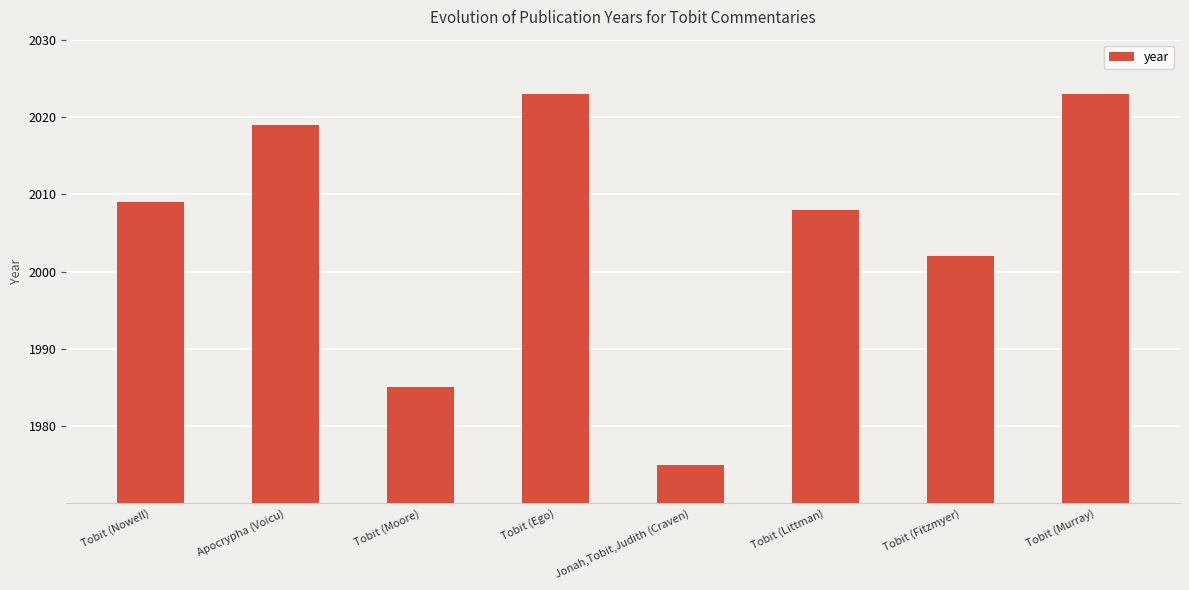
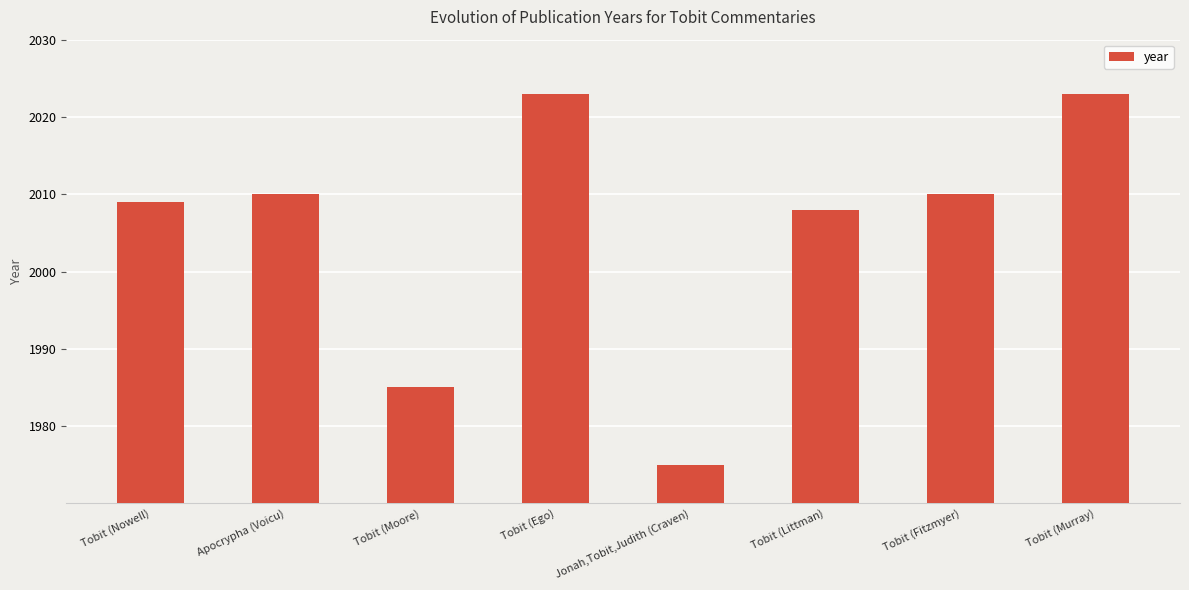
Apocrypha (Voicu): 2019 -> 2010
Tobit (Fitzmyer): 2002 -> 2010
